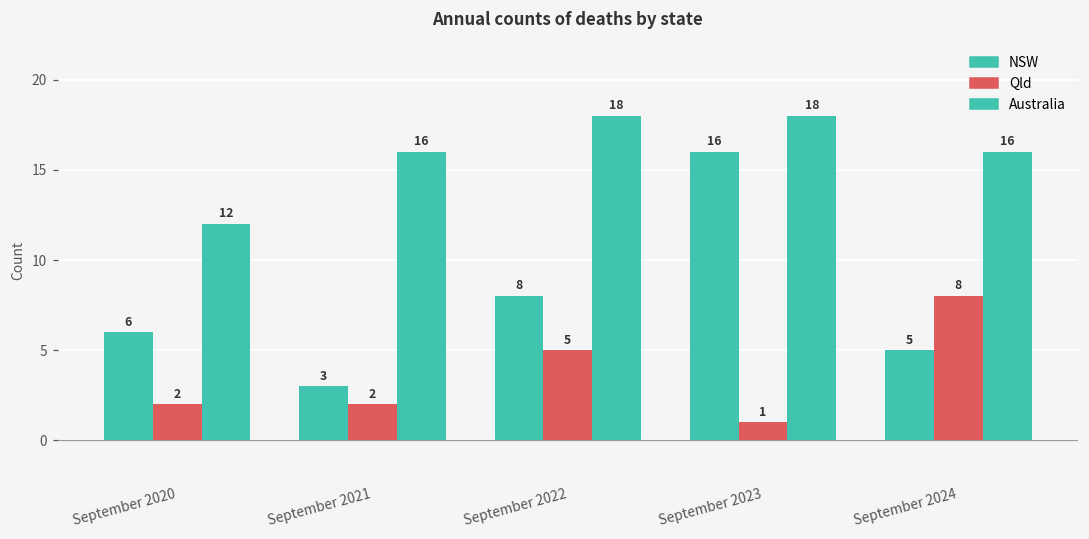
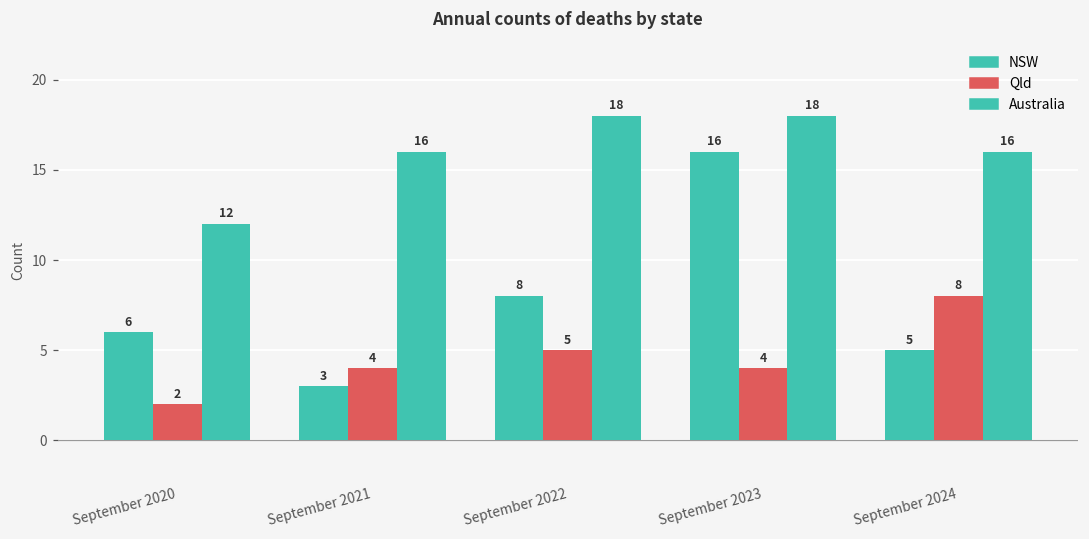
Qld, September 2021: 2 -> 4
Qld, September 2023: 1 -> 4
